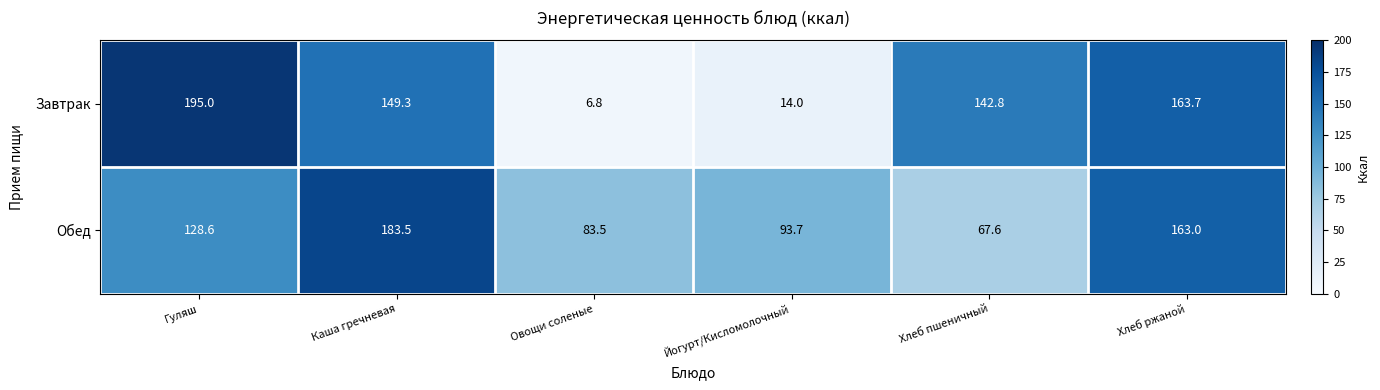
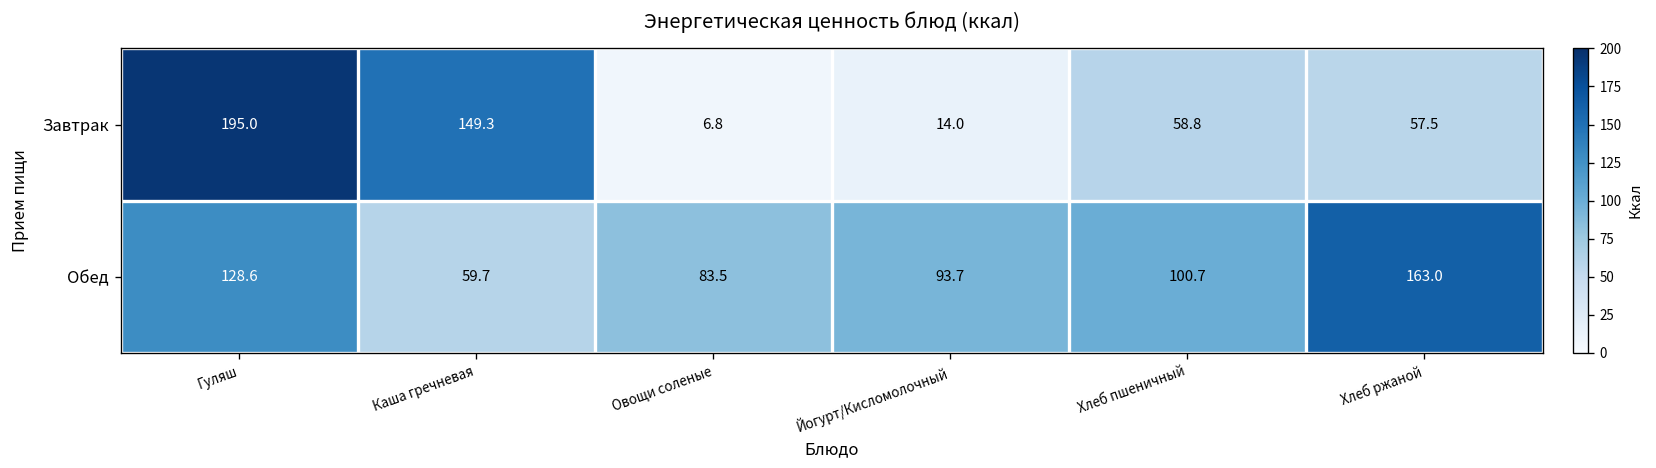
Завтрак, Хлеб пшеничный: 142.8 -> 58.8
Завтрак, Хлеб ржаной: 163.7 -> 57.5
Обед, Каша гречневая: 183.5 -> 59.7
Обед, Хлеб пшеничный: 67.6 -> 100.7
